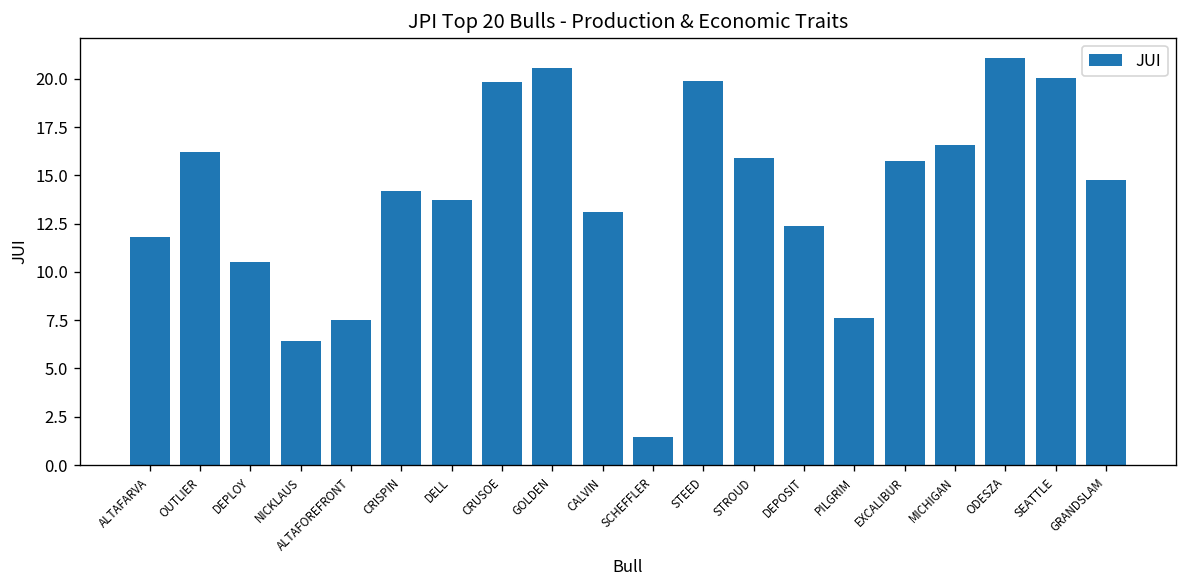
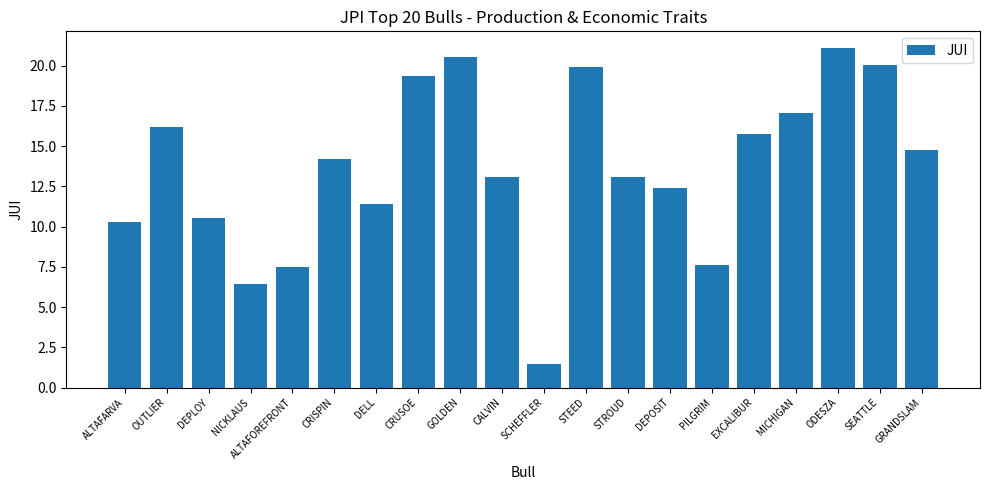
ALTAFARVA: 11.8 -> 10.3
DELL: 13.7 -> 11.4
CRUSOE: 19.9 -> 19.3
STROUD: 15.9 -> 13.1
MICHIGAN: 16.6 -> 17.1
